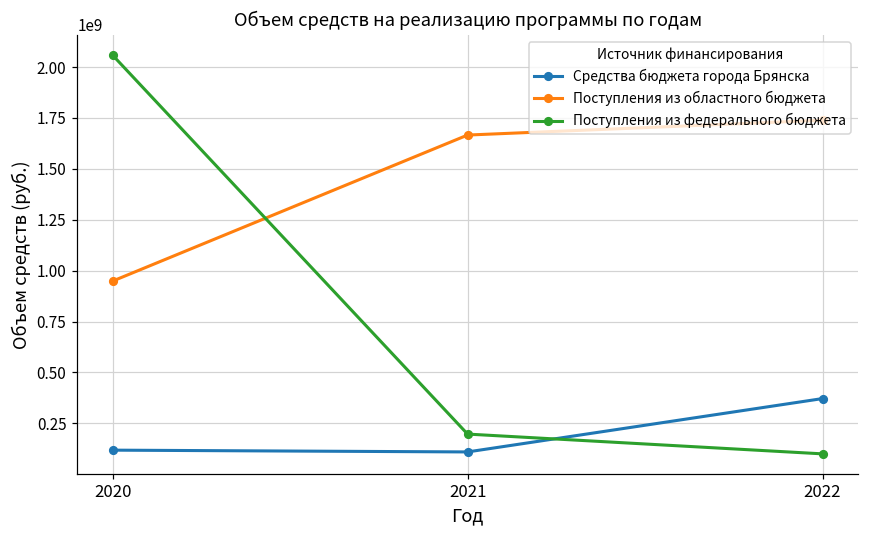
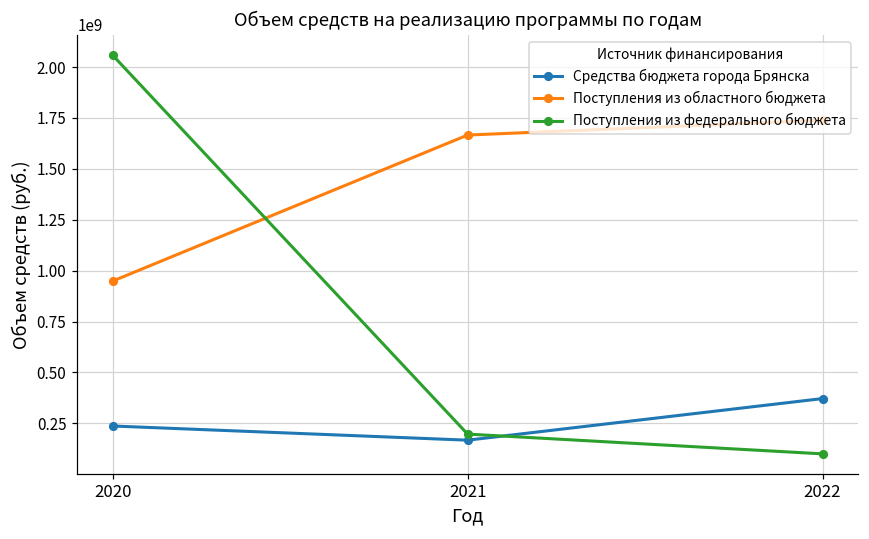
Средства бюджета города Брянска, 2020: 120000000 -> 240000000
Средства бюджета города Брянска, 2021: 110000000 -> 170000000
